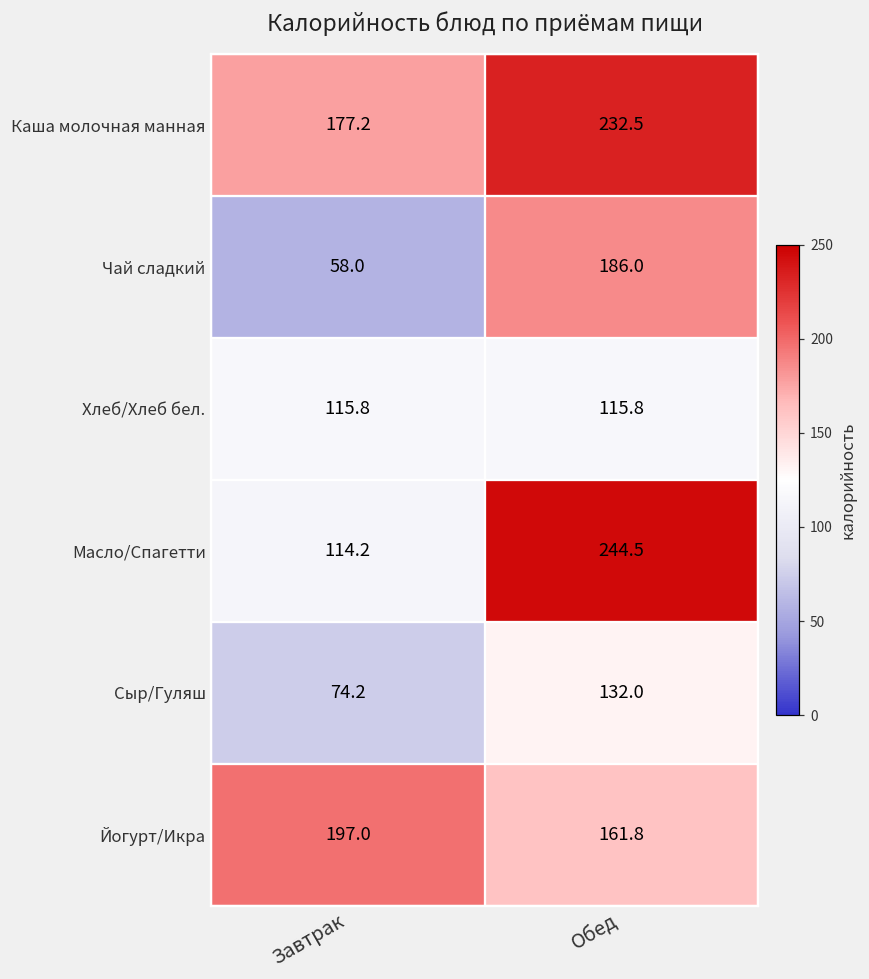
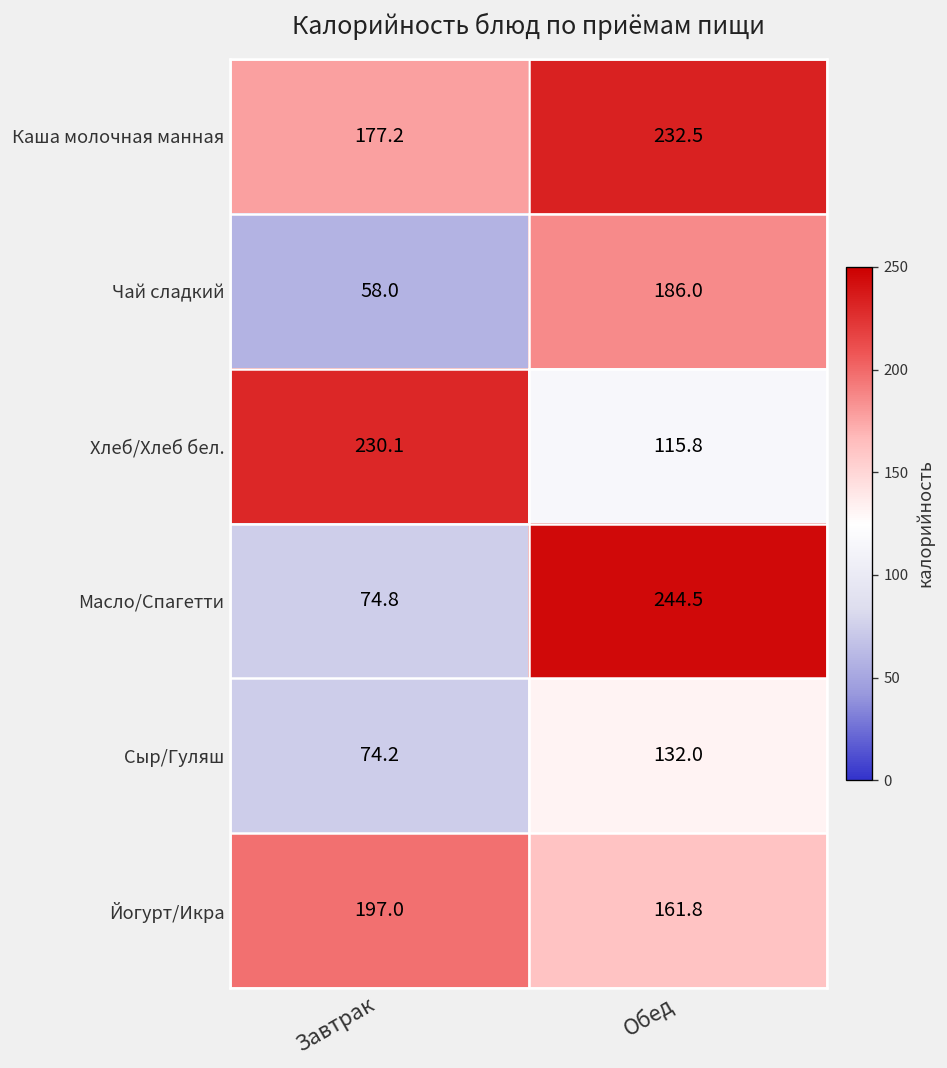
Хлеб/Хлеб бел., Завтрак: 115.8 -> 230.1
Масло/Спагетти, Завтрак: 114.2 -> 74.8
